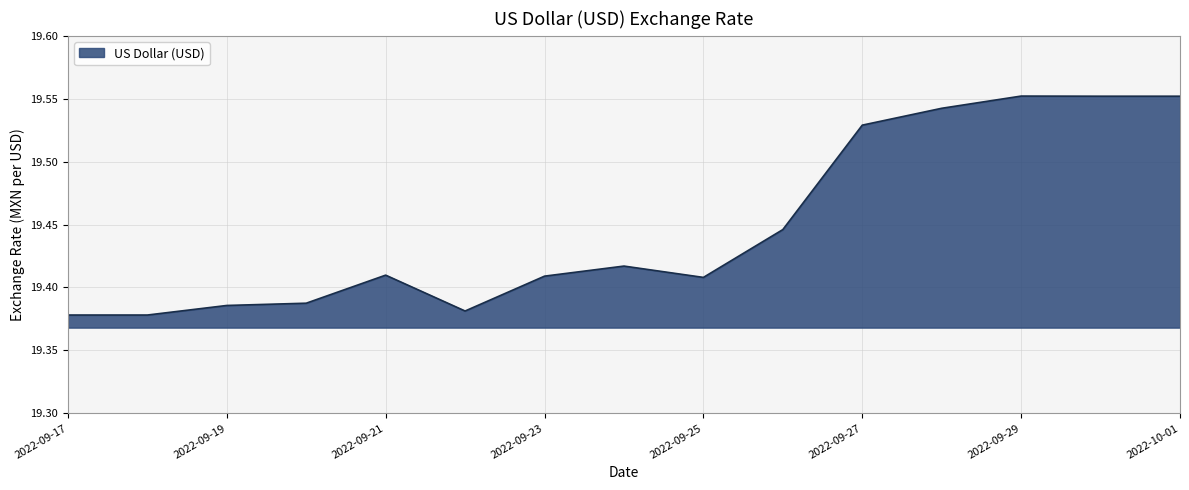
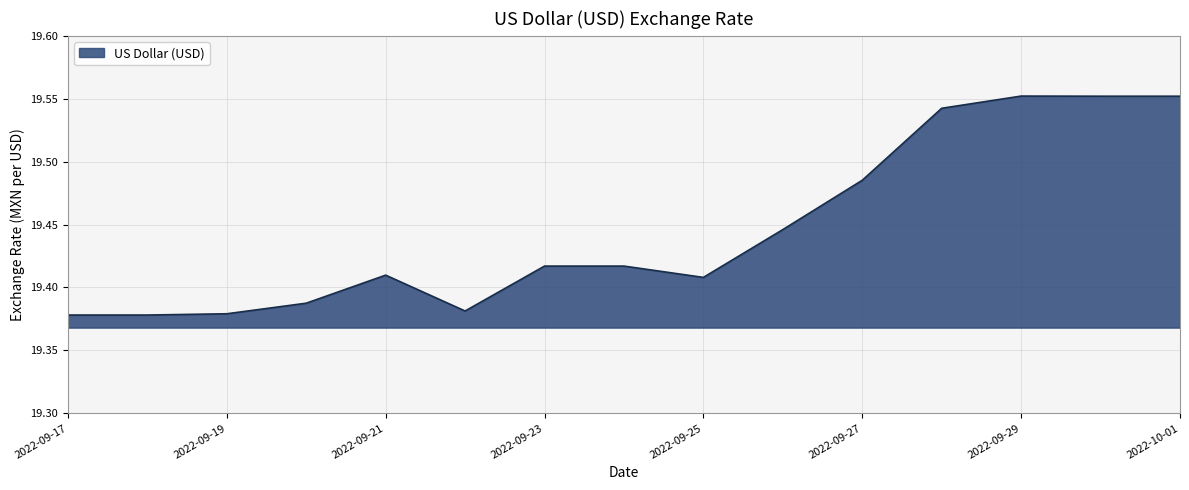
2022-09-19: 19.386 -> 19.379
2022-09-23: 19.409 -> 19.417
2022-09-27: 19.529 -> 19.485
